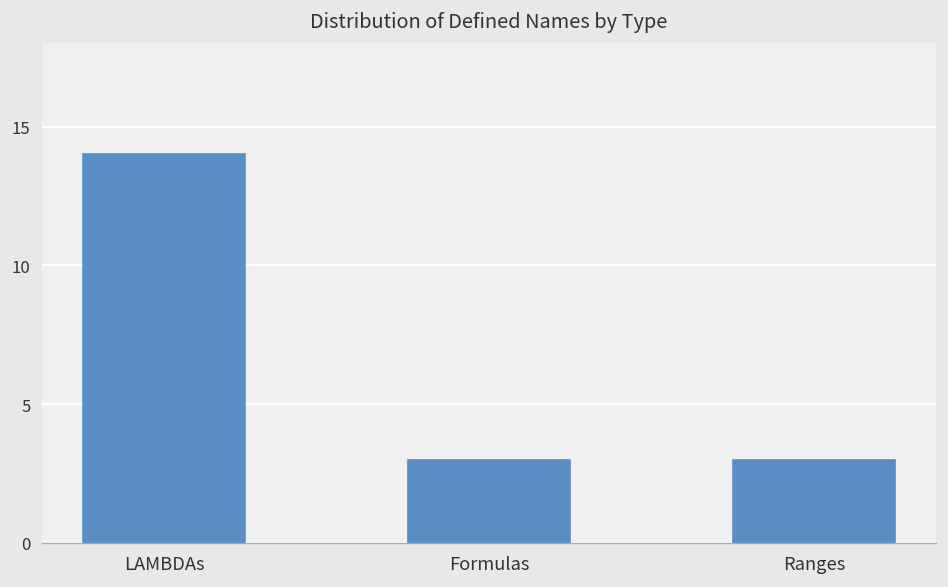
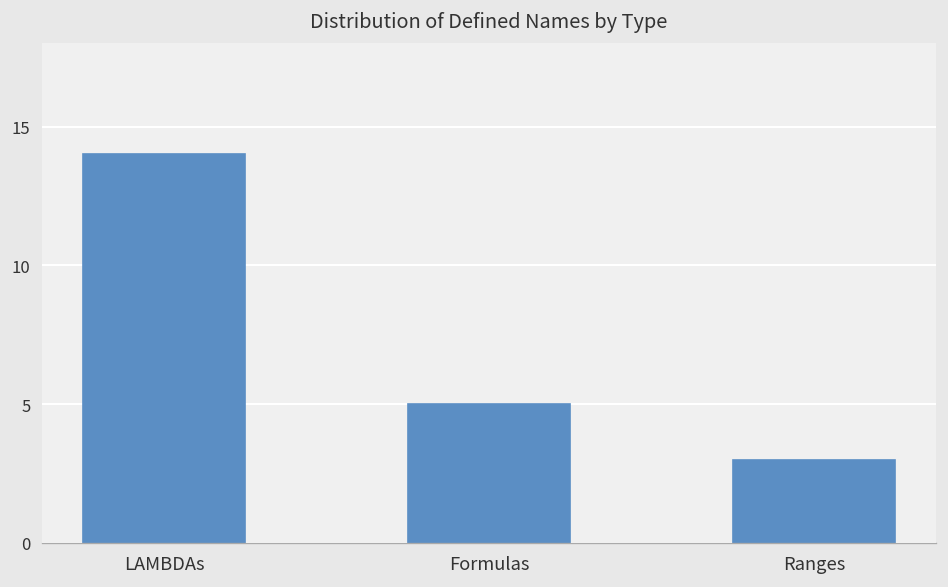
Formulas: 3 -> 5
